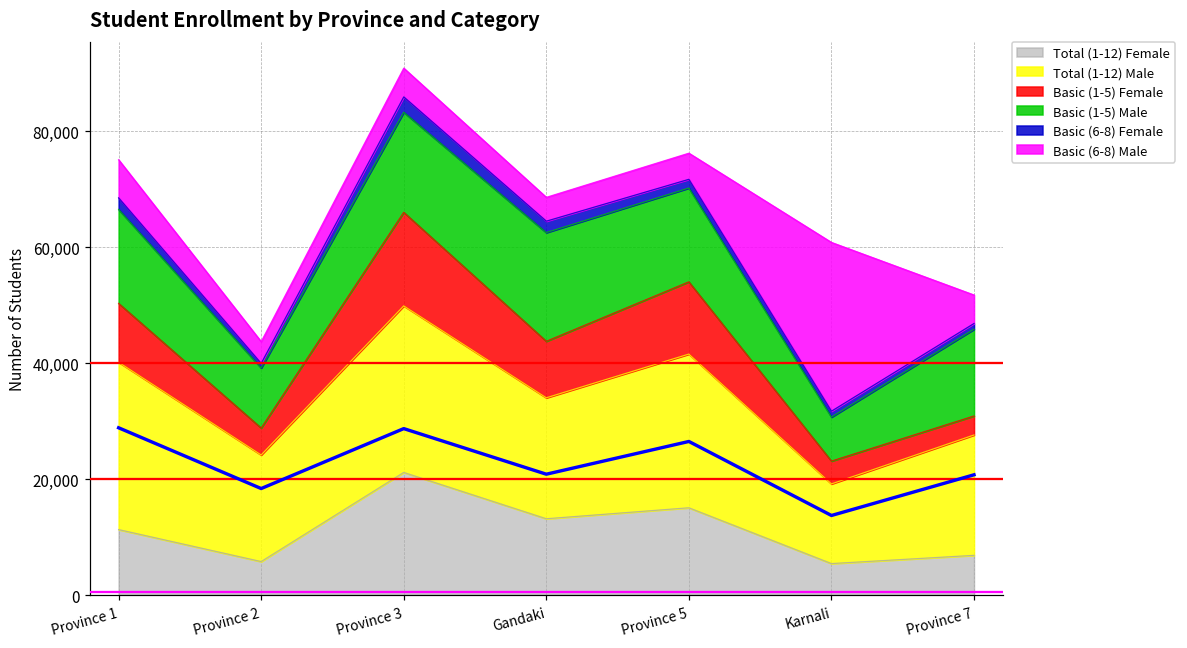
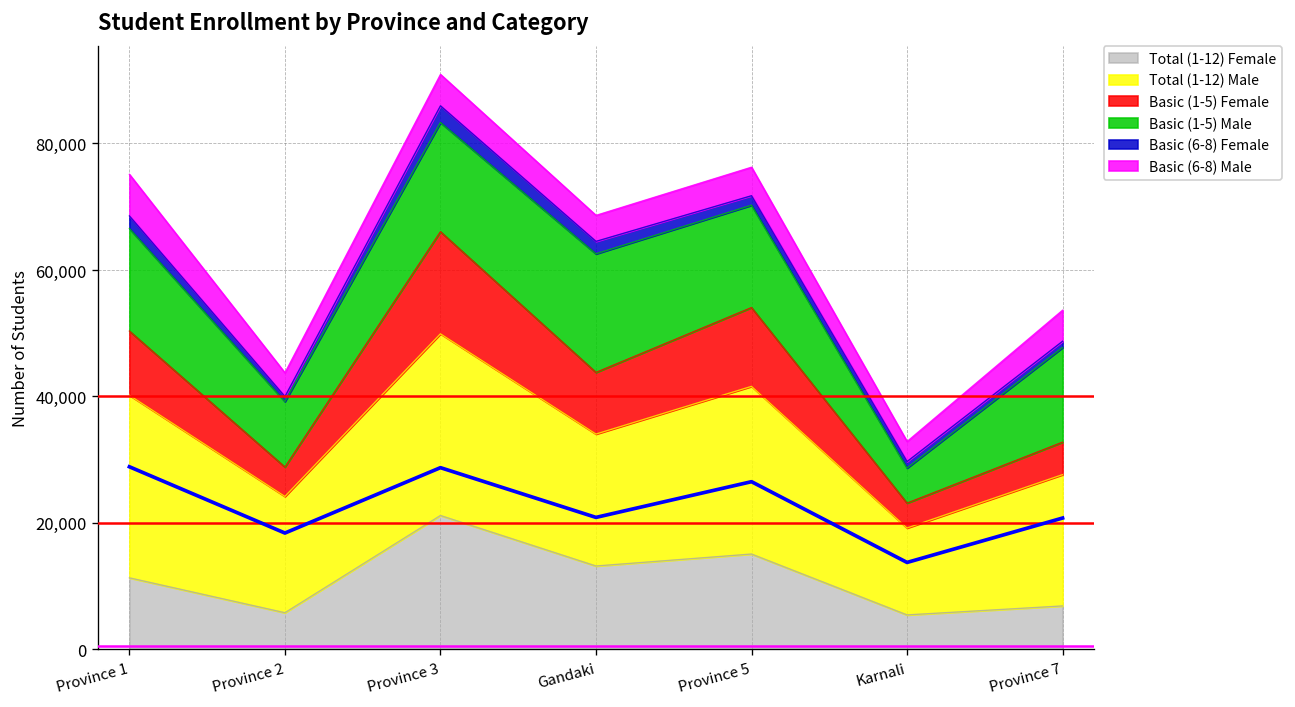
Basic (1-5) Male, Karnali: 8,000 -> 6,000
Basic (6-8) Male, Karnali: 29,000 -> 3,000
Basic (1-5) Female, Province 7: 3,000 -> 5,000
